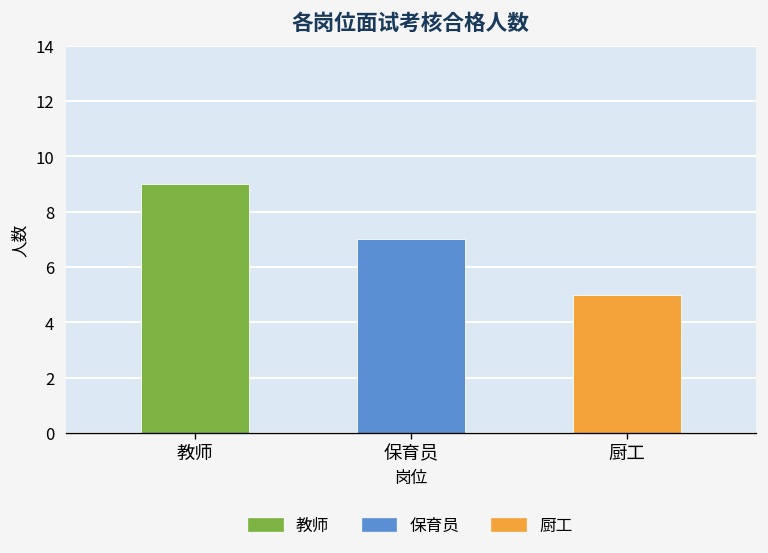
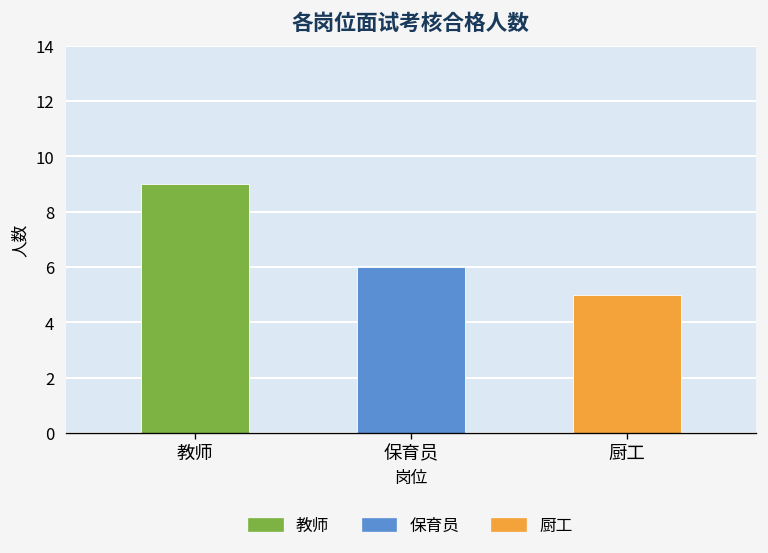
保育员: 7 -> 6
